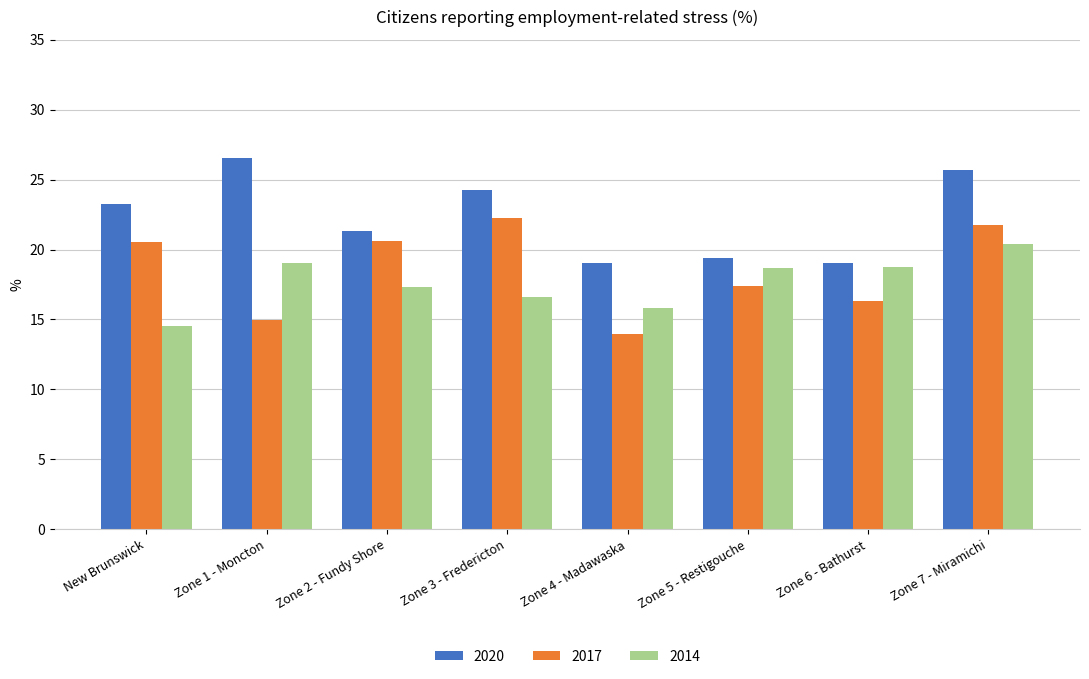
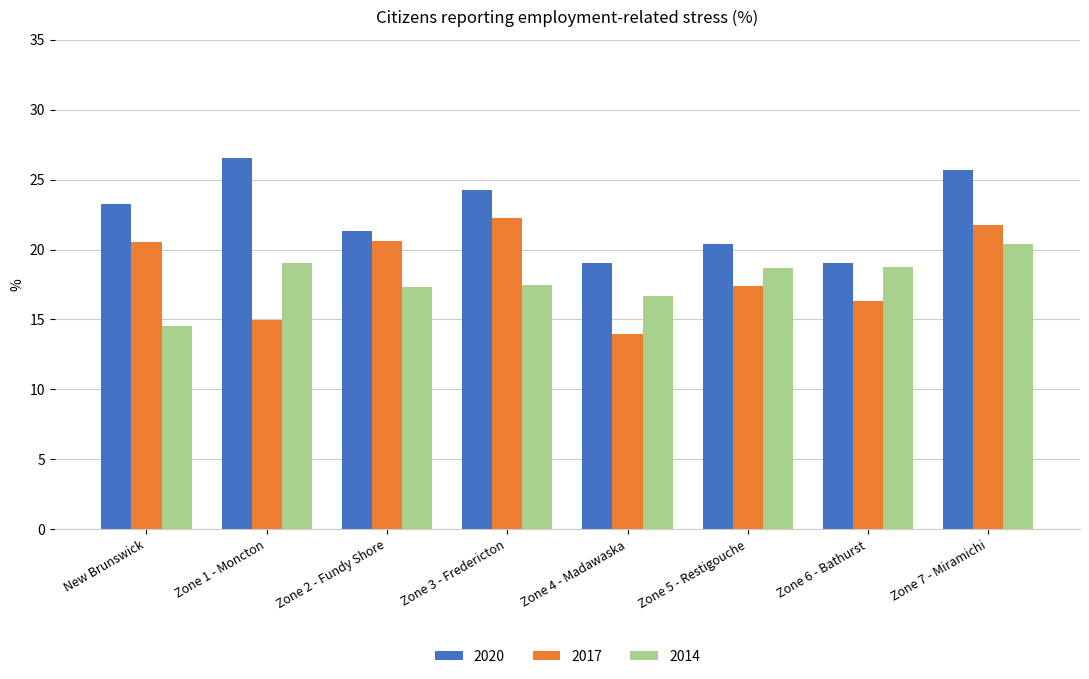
2014, Zone 3 - Fredericton: 16.6 -> 17.5
2014, Zone 4 - Madawaska: 15.8 -> 16.7
2020, Zone 5 - Restigouche: 19.4 -> 20.4
